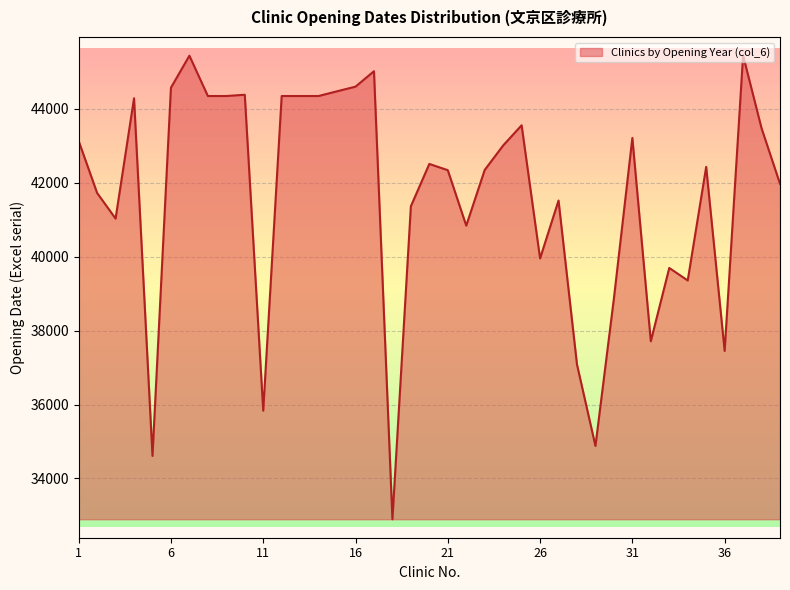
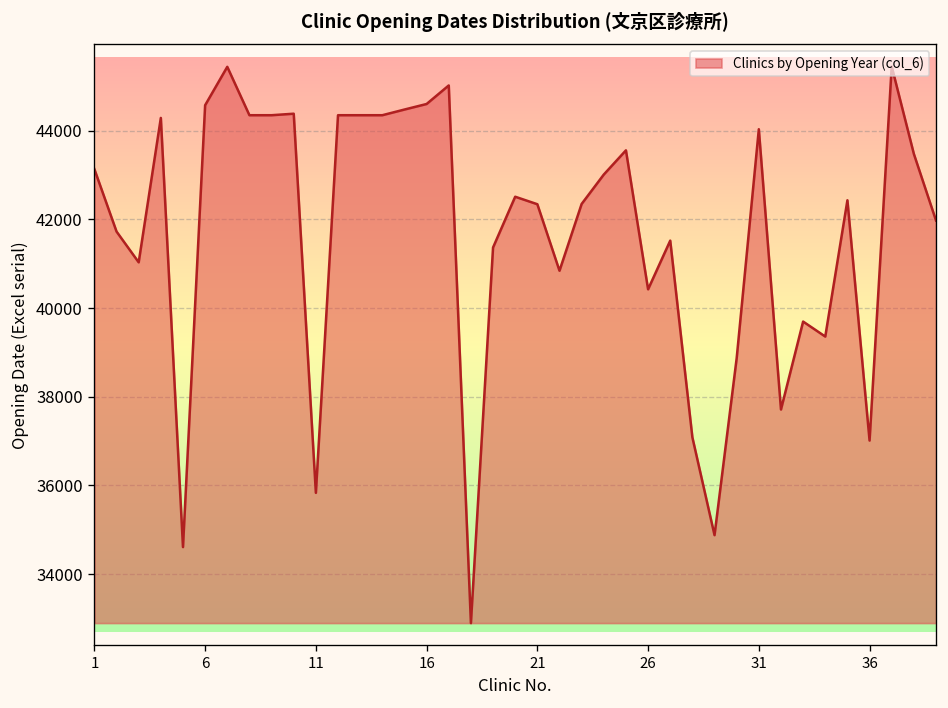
26: 40000 -> 40400
31: 43200 -> 44000
36: 37500 -> 37000
